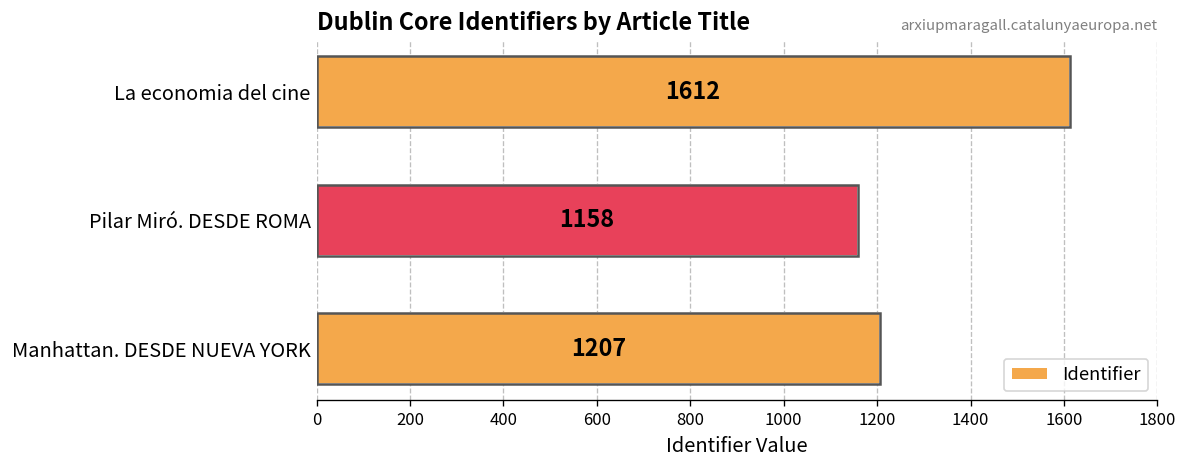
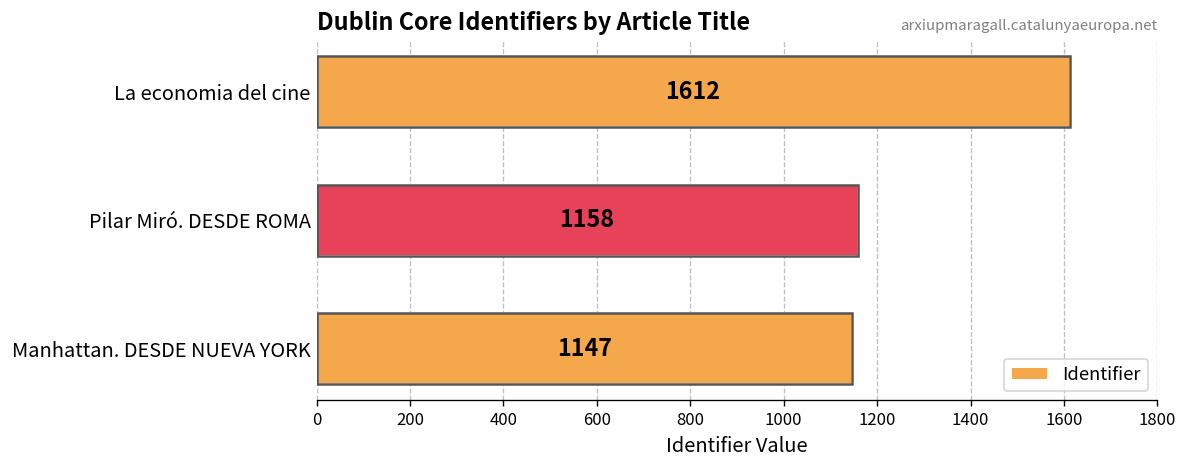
Manhattan. DESDE NUEVA YORK: 1207 -> 1147
